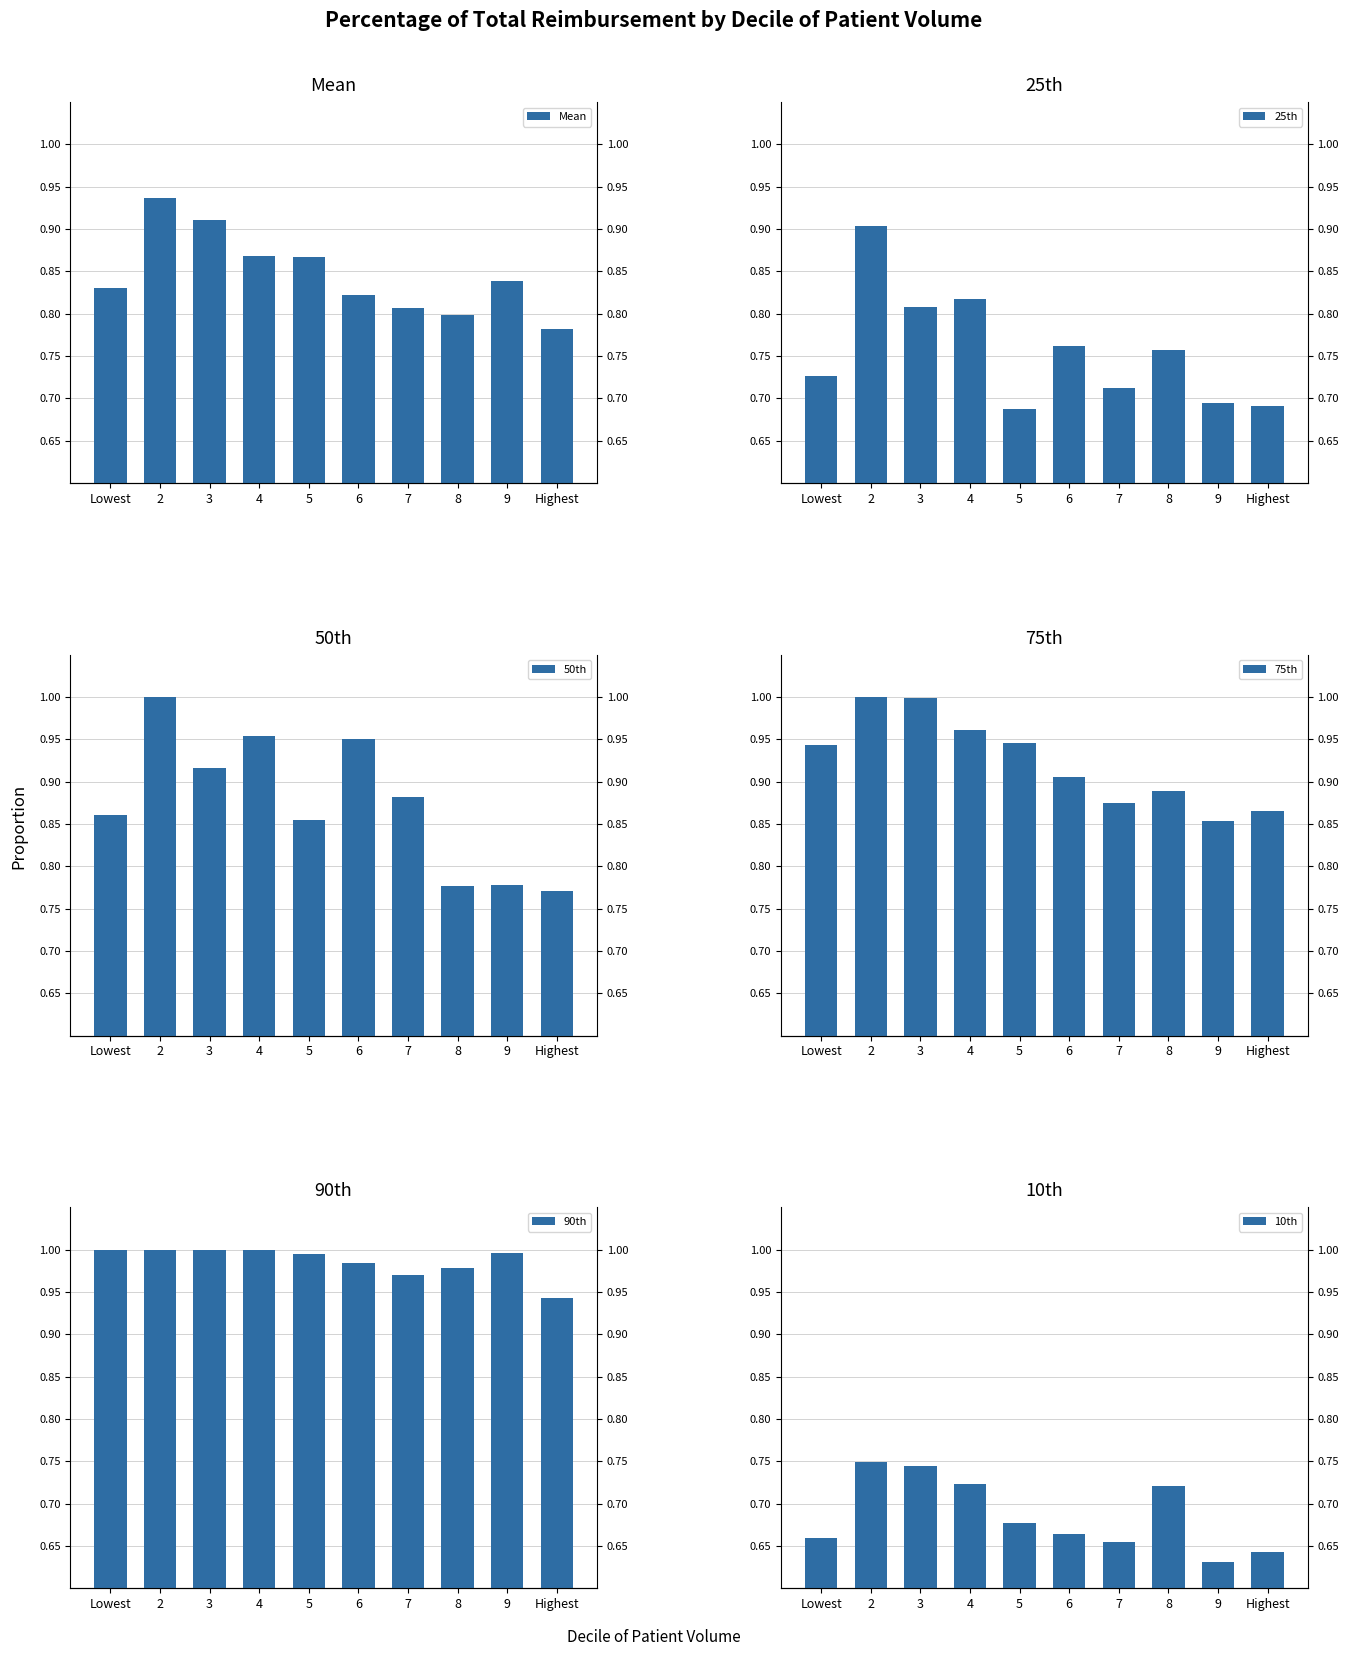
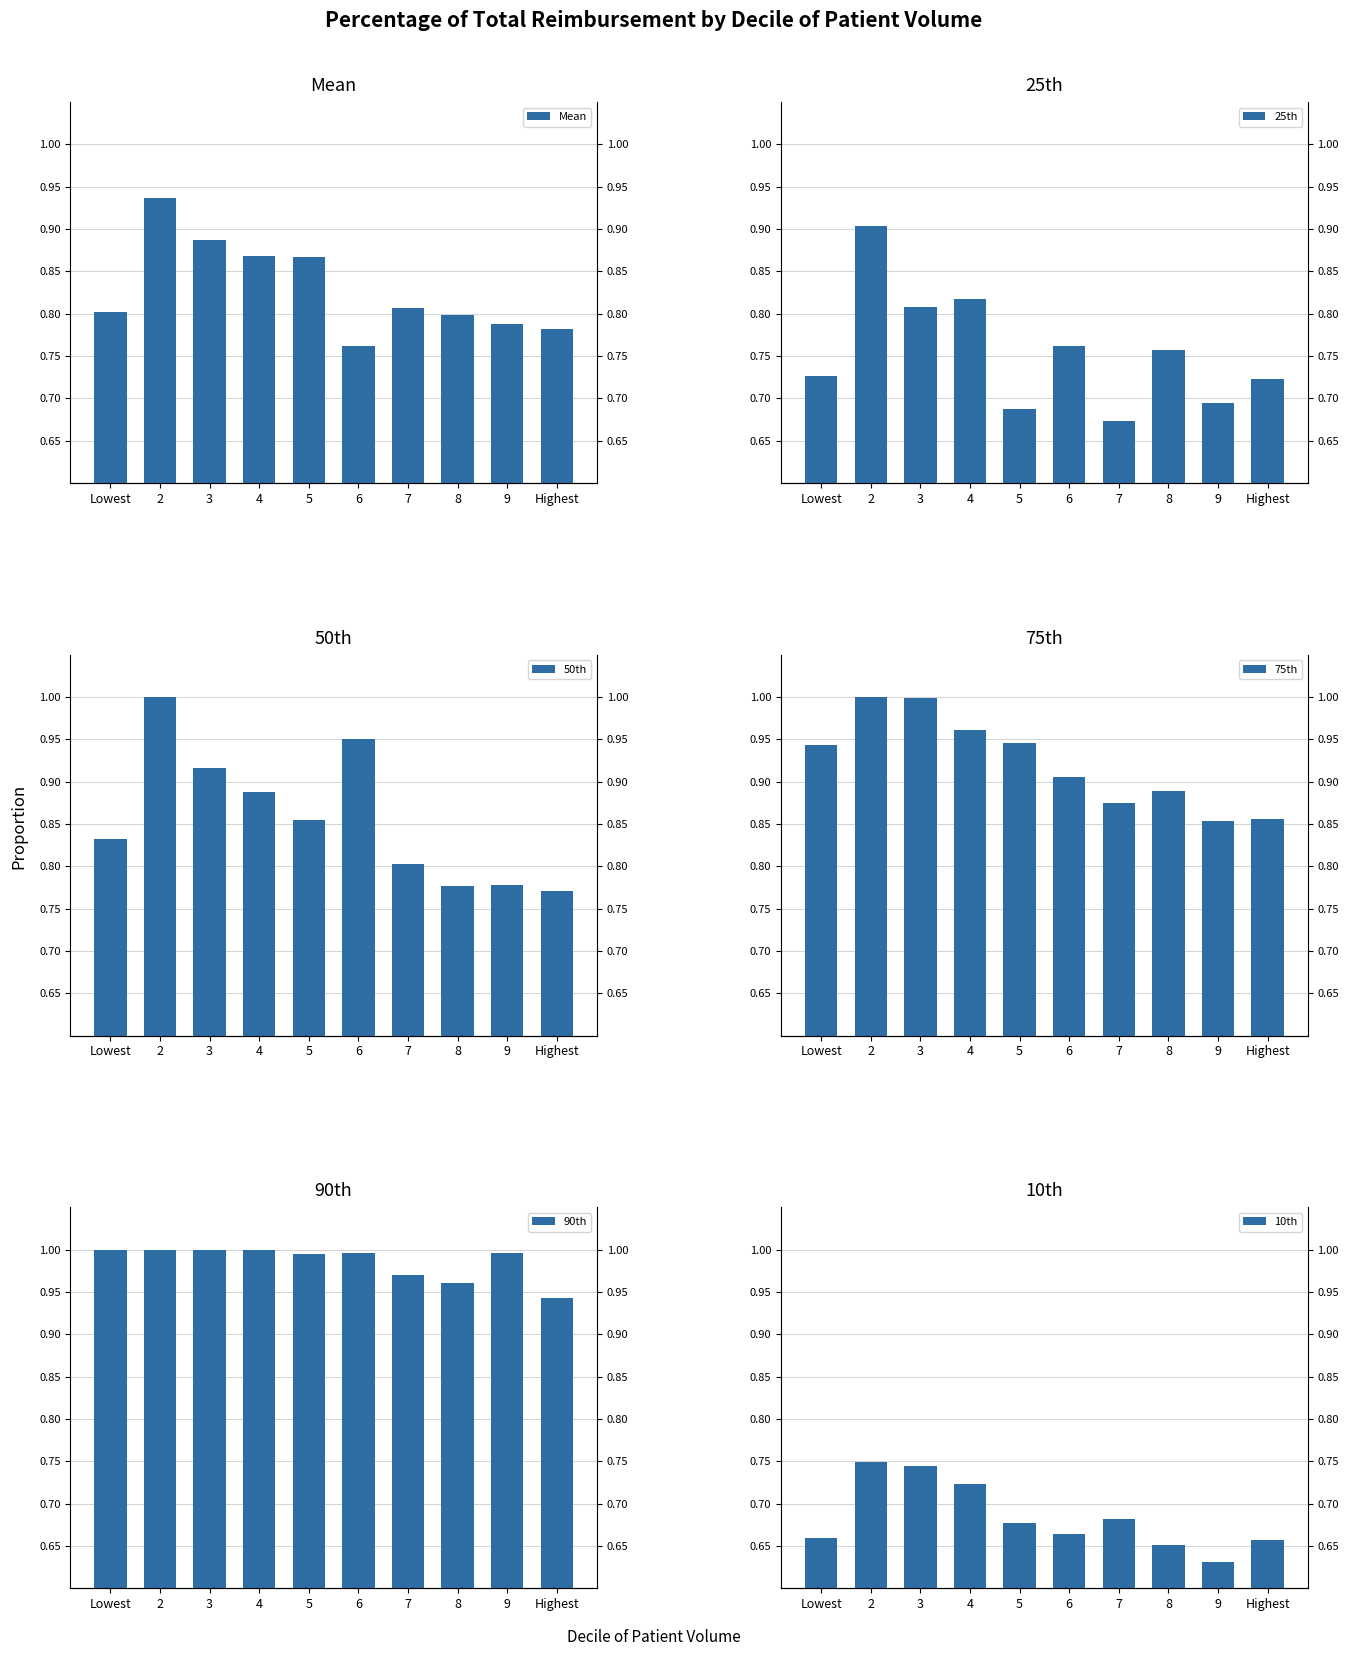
Mean, Lowest: 0.83 -> 0.80
Mean, 3: 0.91 -> 0.89
Mean, 6: 0.82 -> 0.76
Mean, 9: 0.84 -> 0.79
25th, 7: 0.71 -> 0.67
25th, Highest: 0.69 -> 0.72
50th, Lowest: 0.86 -> 0.83
50th, 4: 0.95 -> 0.89
50th, 7: 0.88 -> 0.80
75th, Highest: 0.87 -> 0.86
90th, 6: 0.98 -> 1.00
90th, 8: 0.98 -> 0.96
10th, 7: 0.65 -> 0.68
10th, 8: 0.72 -> 0.65
10th, Highest: 0.64 -> 0.66
